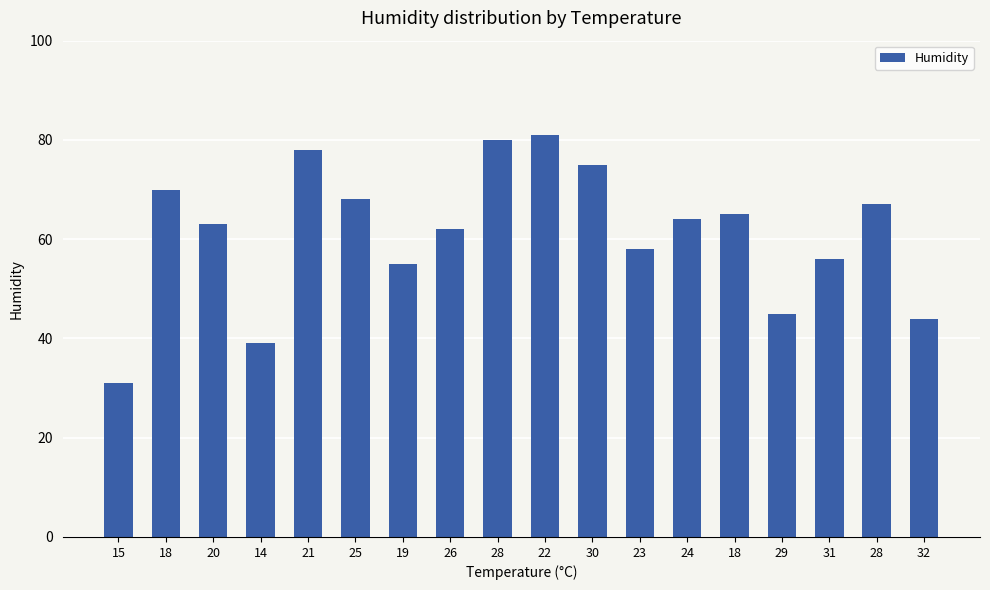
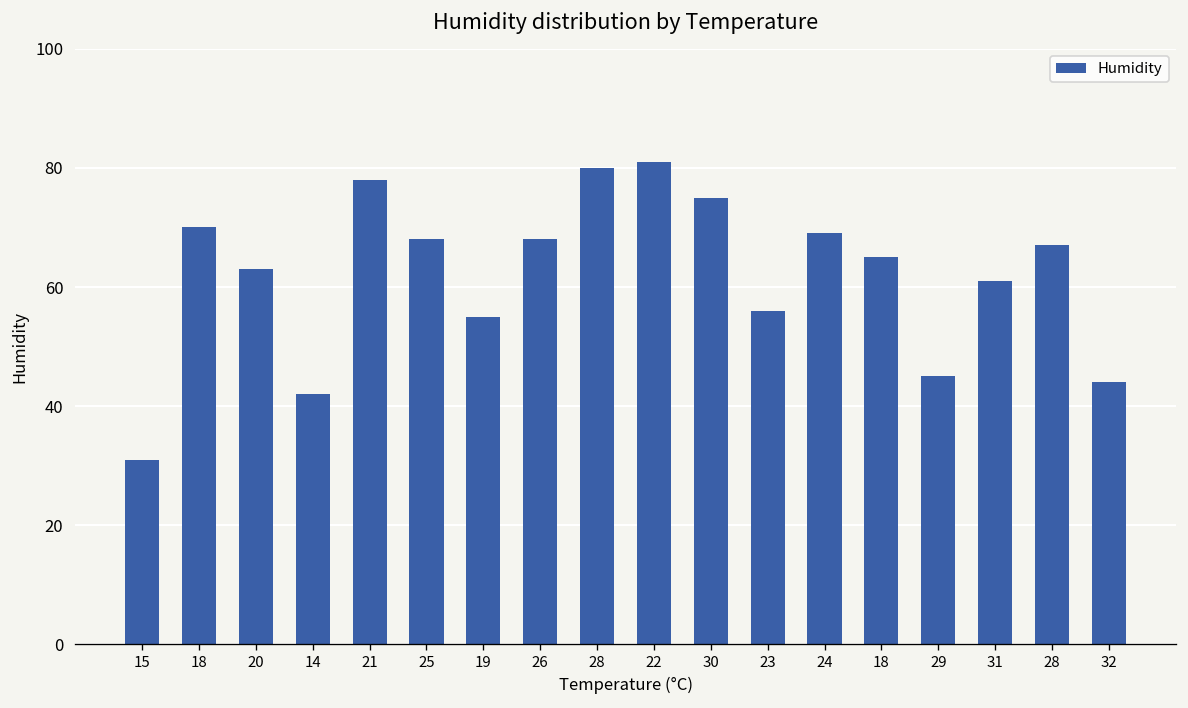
14: 39 -> 42
26: 62 -> 68
23: 58 -> 56
24: 64 -> 69
31: 56 -> 61
